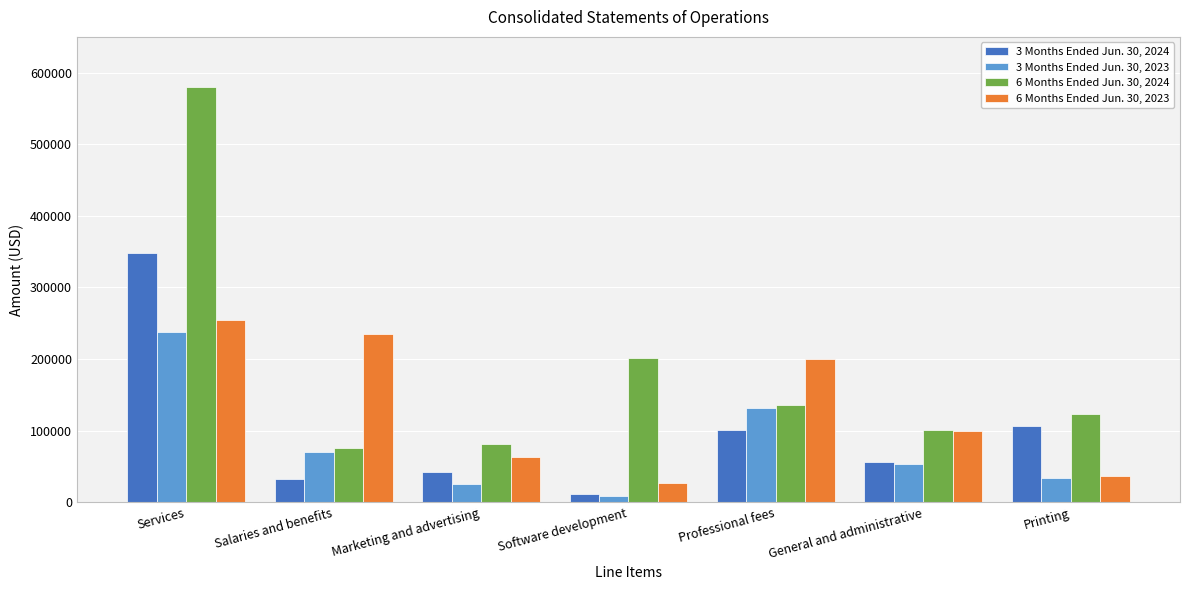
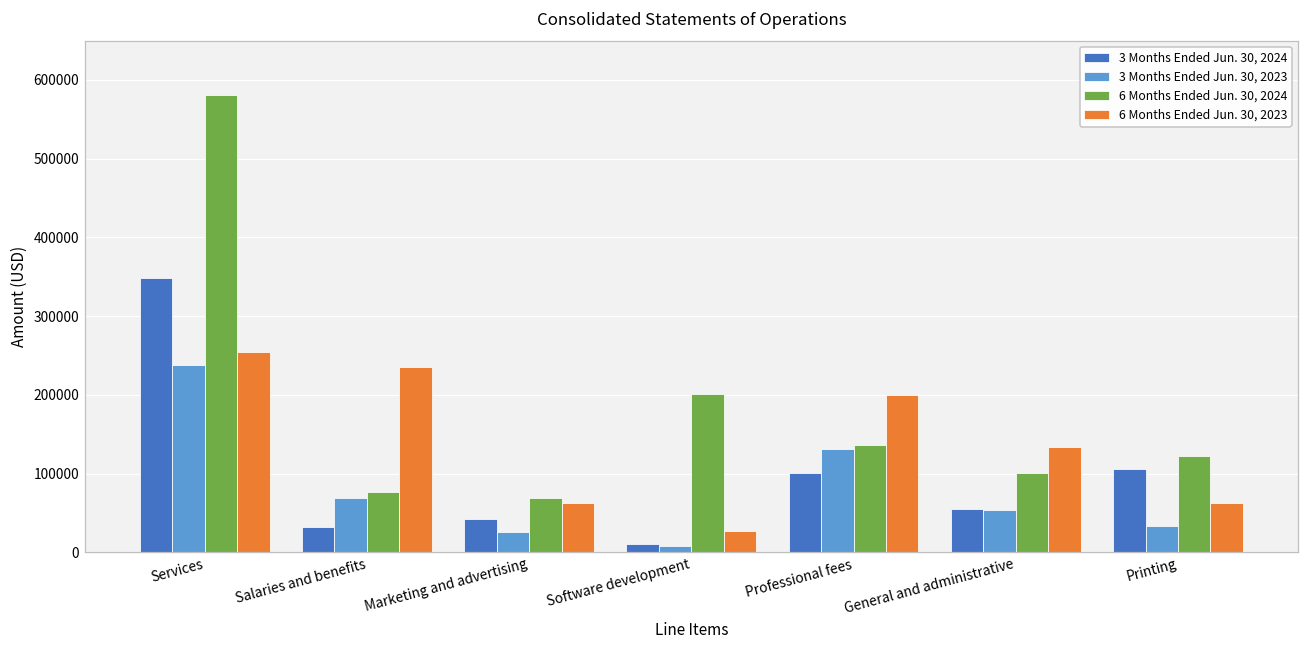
6 Months Ended Jun. 30, 2024, Marketing and advertising: 80000 -> 70000
6 Months Ended Jun. 30, 2023, General and administrative: 100000 -> 130000
6 Months Ended Jun. 30, 2023, Printing: 40000 -> 60000
